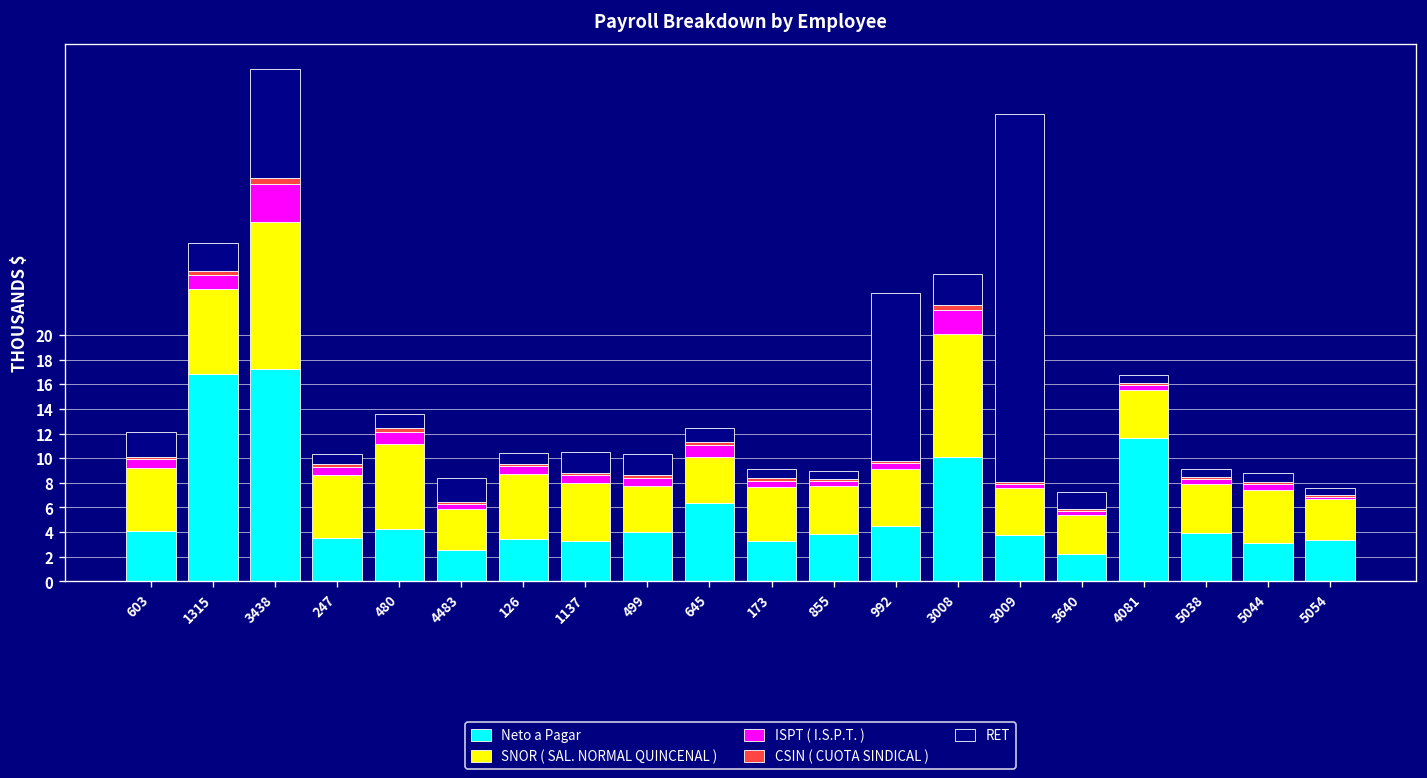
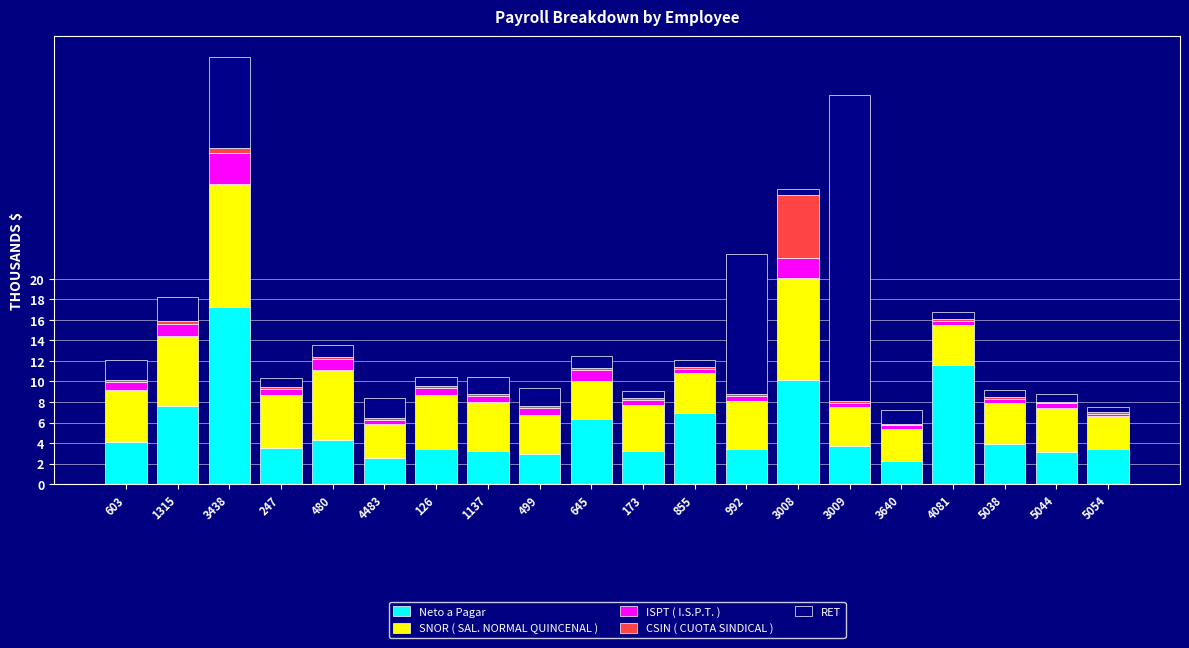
Neto a Pagar, 1315: 16.8 -> 7.6
Neto a Pagar, 499: 4.0 -> 2.9
Neto a Pagar, 855: 3.8 -> 6.9
Neto a Pagar, 992: 4.5 -> 3.5
CSIN ( CUOTA SINDICAL ), 3008: 0.4 -> 6.2
RET, 3008: 2.5 -> 0.5
